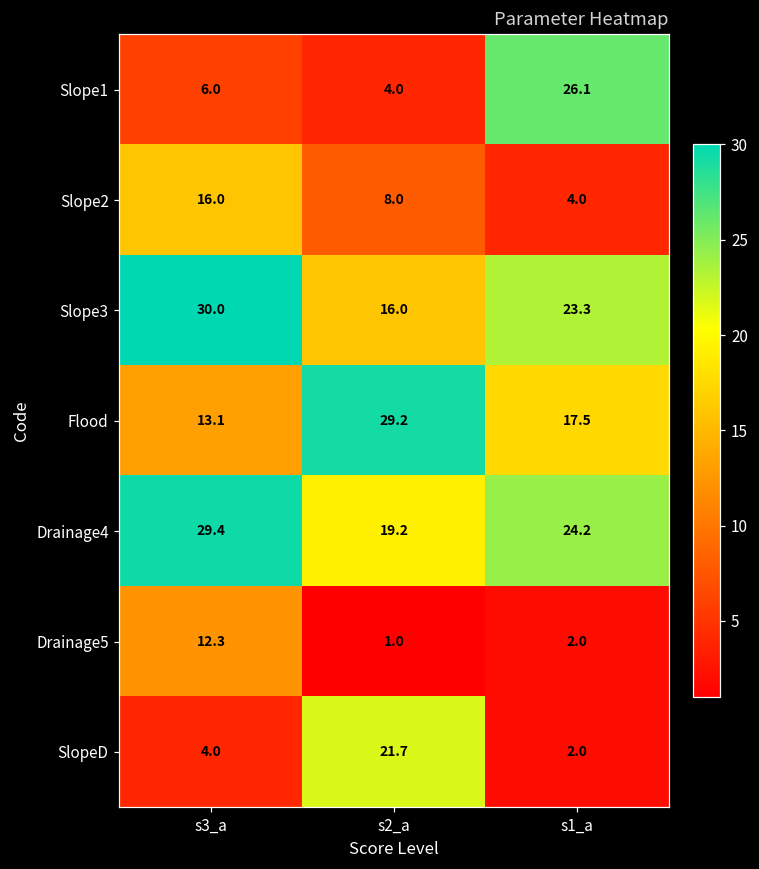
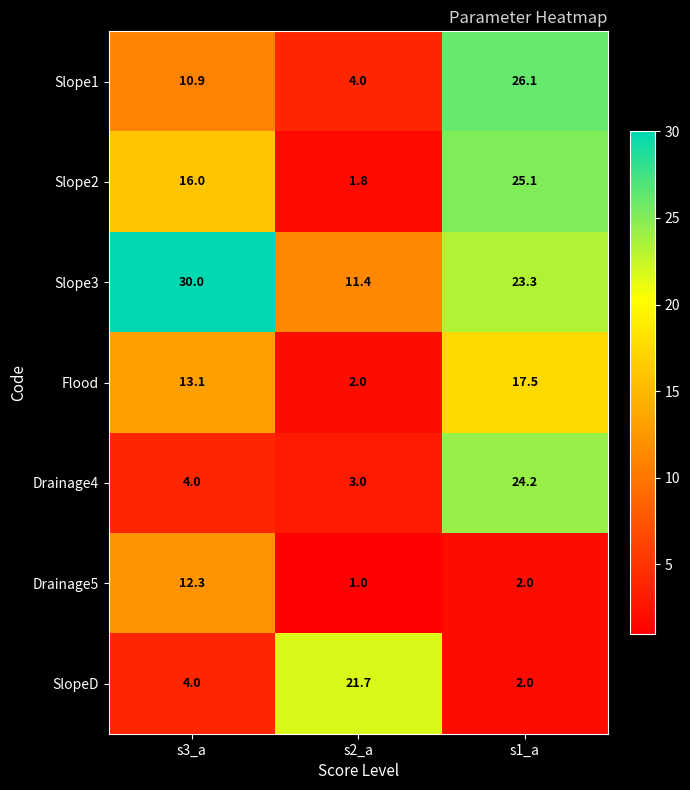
Slope1, s3_a: 6.0 -> 10.9
Slope2, s2_a: 8.0 -> 1.8
Slope2, s1_a: 4.0 -> 25.1
Slope3, s2_a: 16.0 -> 11.4
Flood, s2_a: 29.2 -> 2.0
Drainage4, s3_a: 29.4 -> 4.0
Drainage4, s2_a: 19.2 -> 3.0
